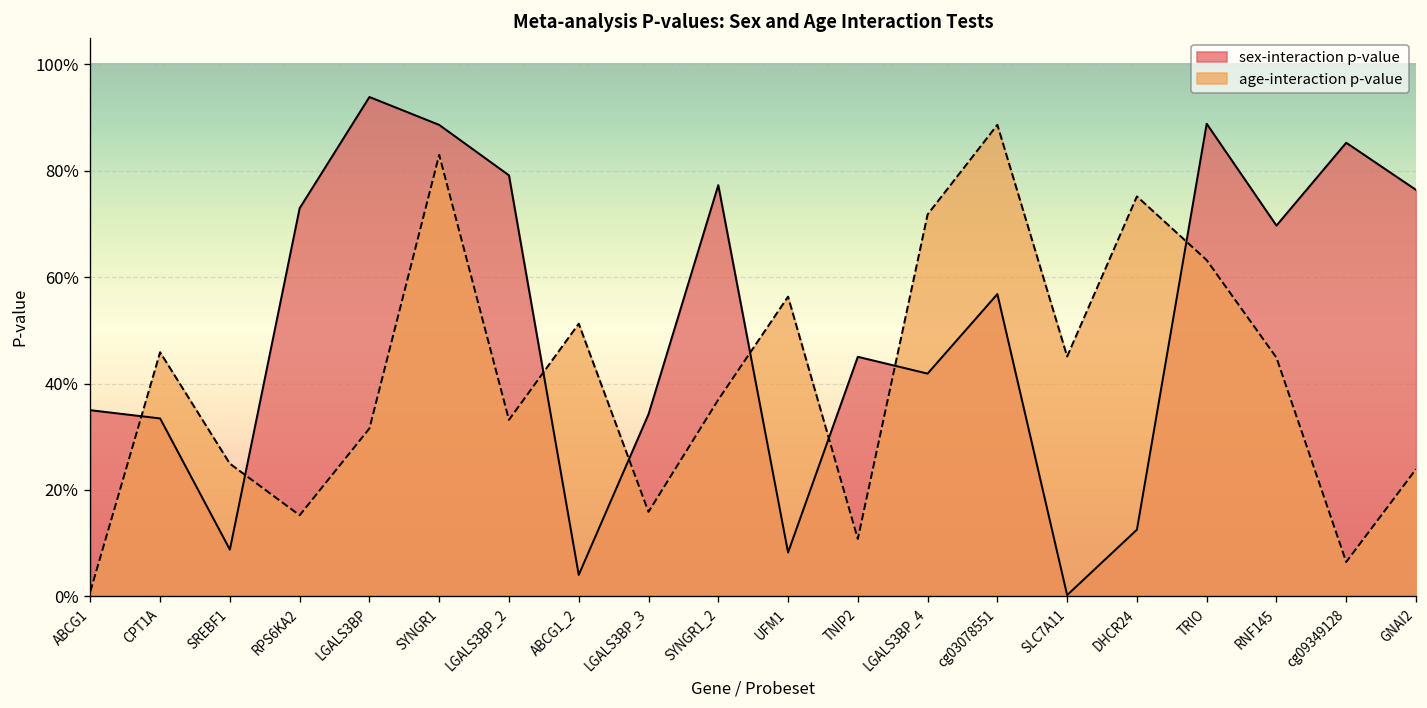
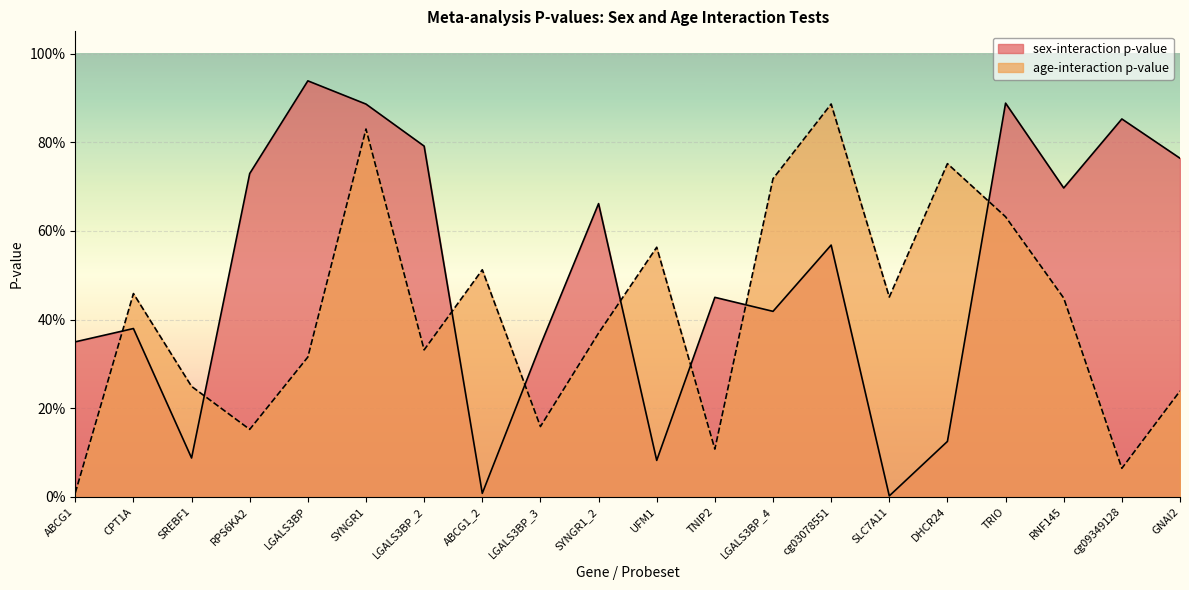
sex-interaction p-value, CPT1A: 33% -> 38%
sex-interaction p-value, ABCG1_2: 4% -> 1%
sex-interaction p-value, SYNGR1_2: 77% -> 66%
